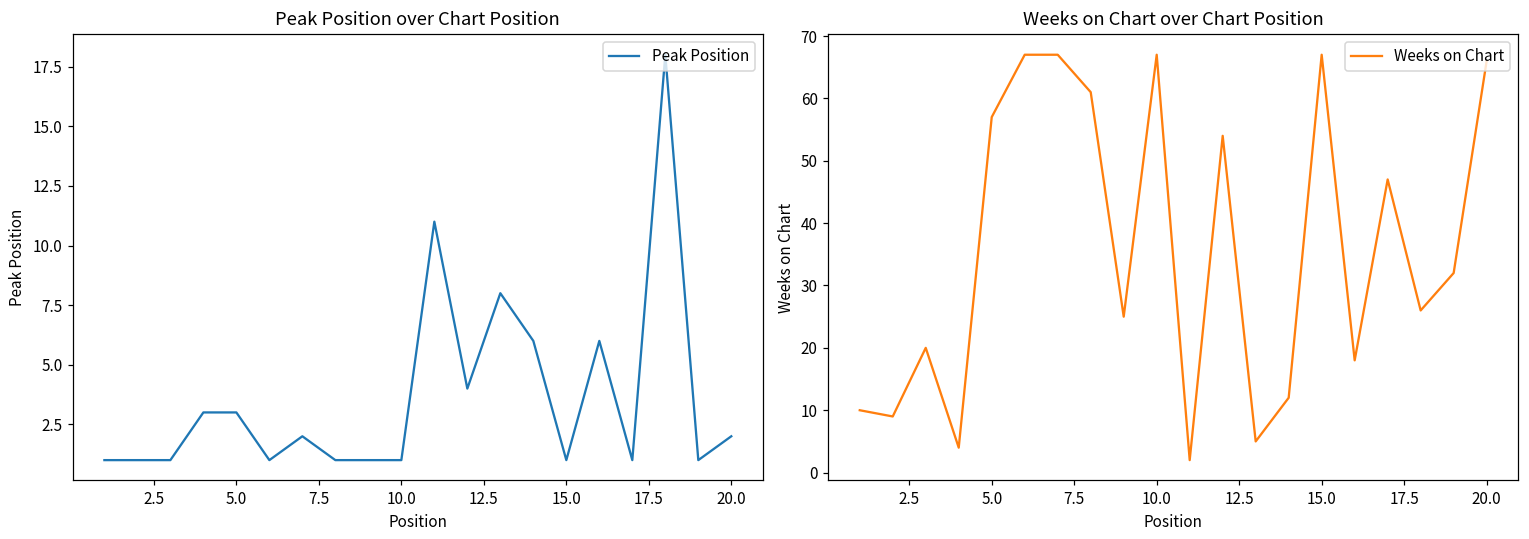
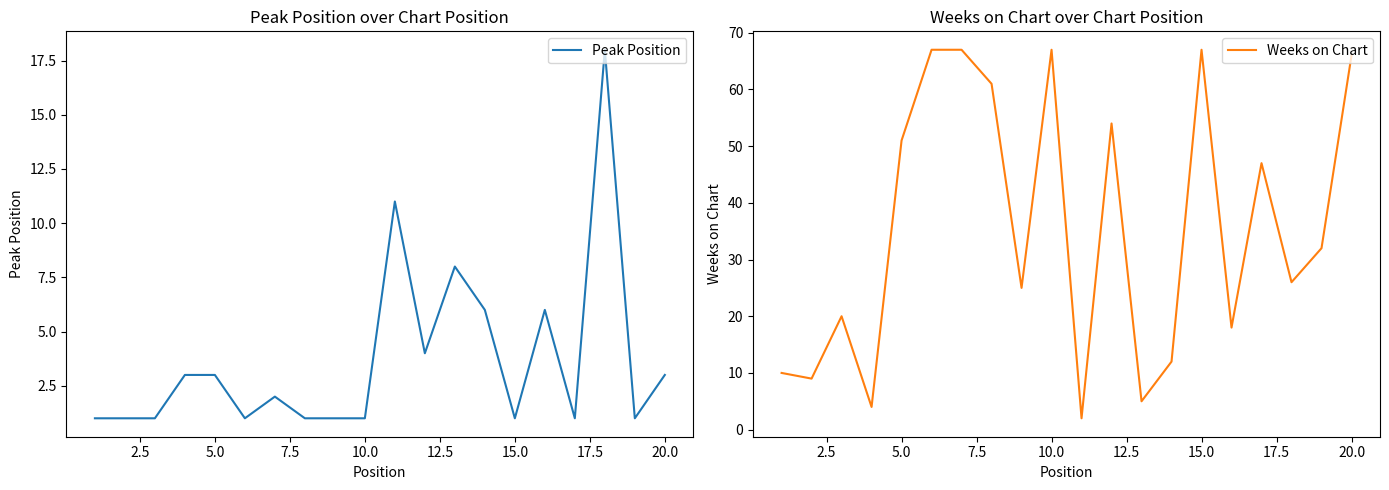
Peak Position over Chart Position, 20.0: 2 -> 3
Weeks on Chart over Chart Position, 5.0: 57 -> 51
